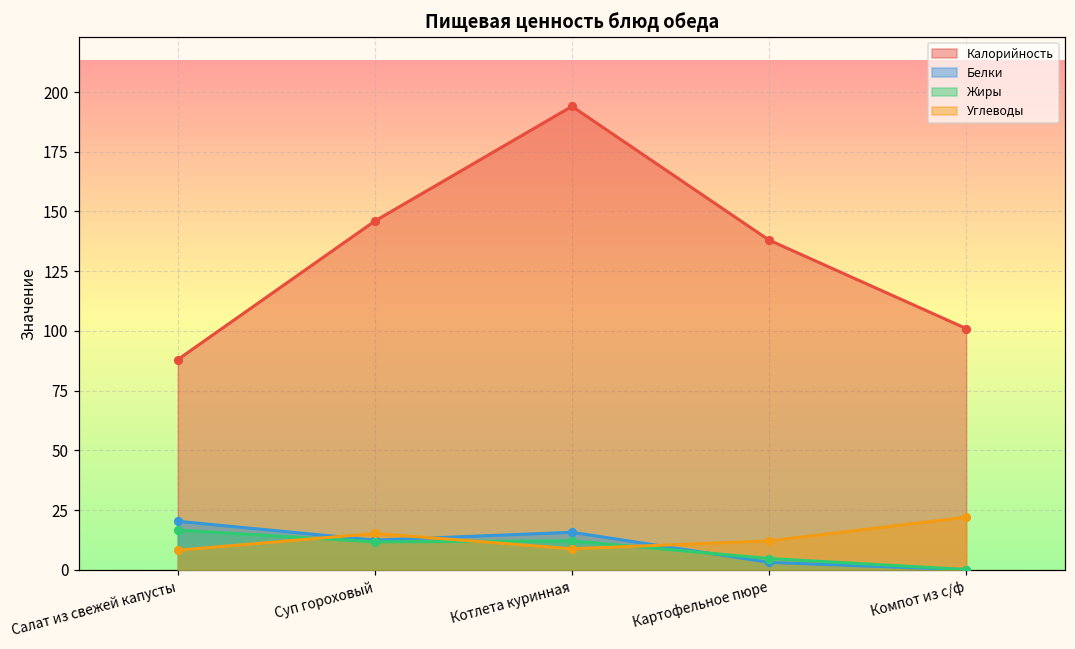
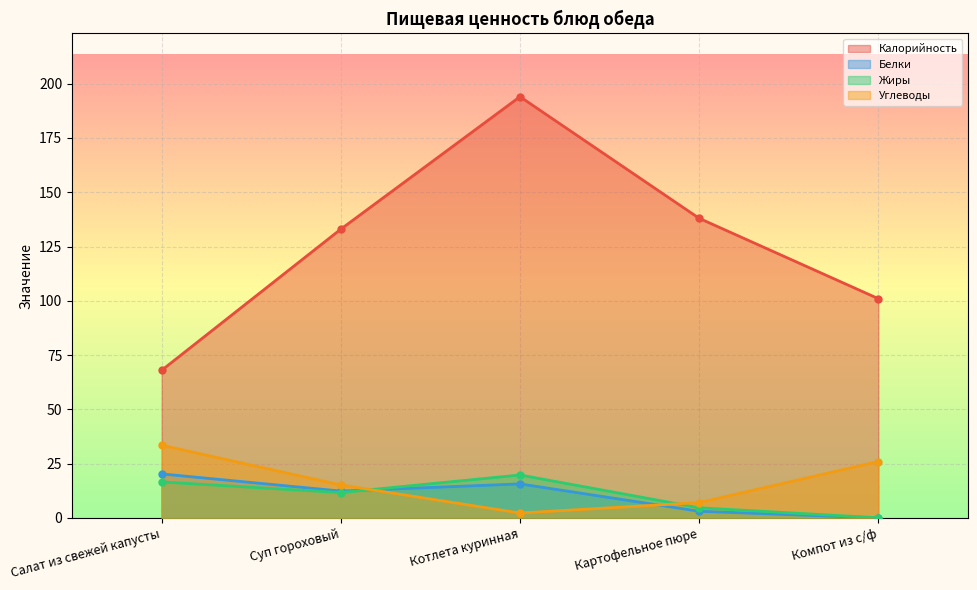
Калорийность, Салат из свежей капусты: 88 -> 68
Углеводы, Салат из свежей капусты: 8 -> 34
Калорийность, Суп гороховый: 146 -> 133
Жиры, Котлета куринная: 12 -> 20
Углеводы, Котлета куринная: 9 -> 2
Углеводы, Картофельное пюре: 12 -> 7
Углеводы, Компот из с/ф: 22 -> 26
